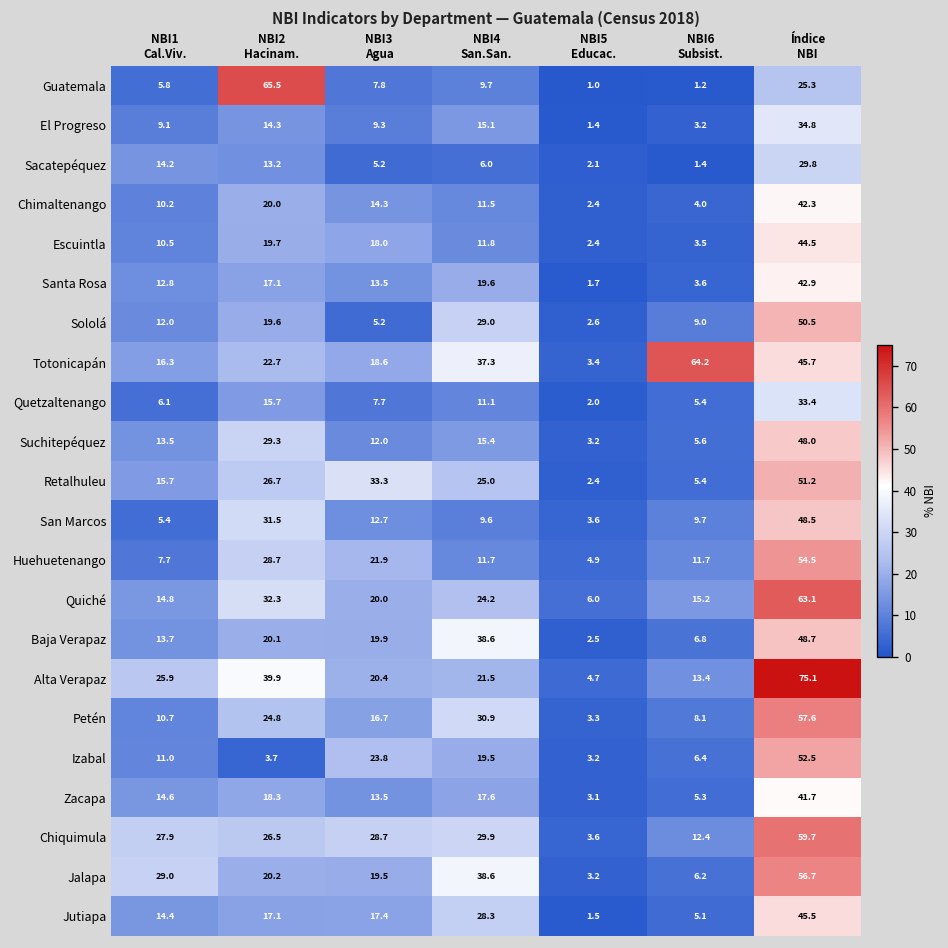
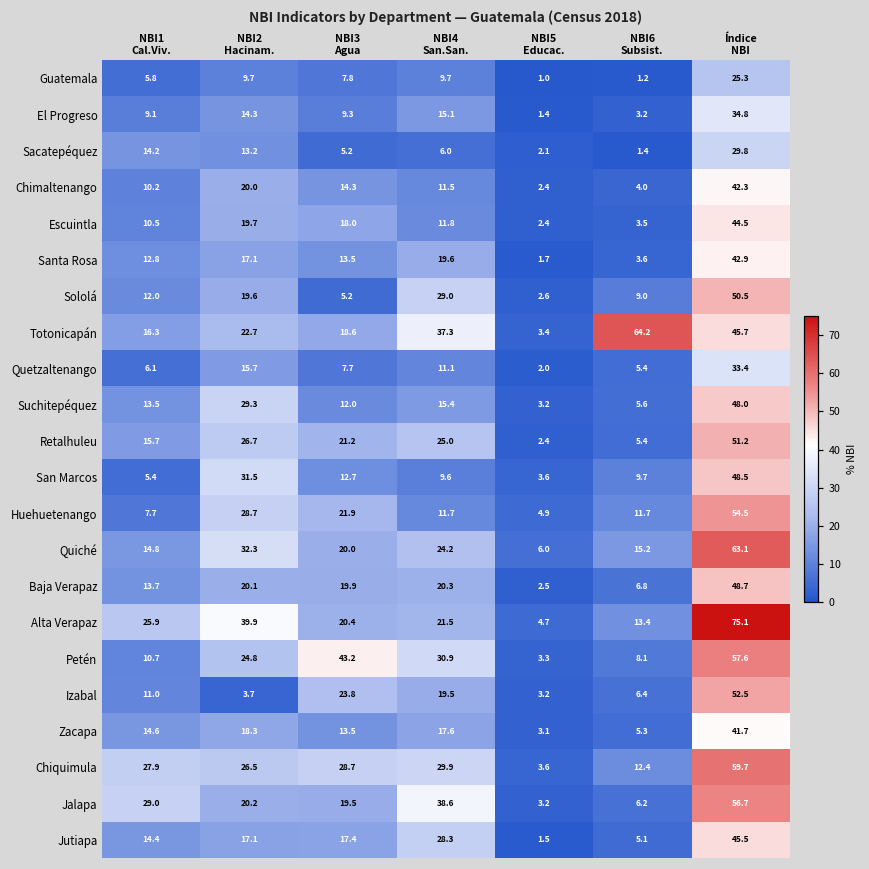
Guatemala, NBI2 Hacinam.: 65.5 -> 9.7
Retalhuleu, NBI3 Agua: 33.3 -> 21.2
Baja Verapaz, NBI4 San.San.: 38.6 -> 20.3
Petén, NBI3 Agua: 16.7 -> 43.2
